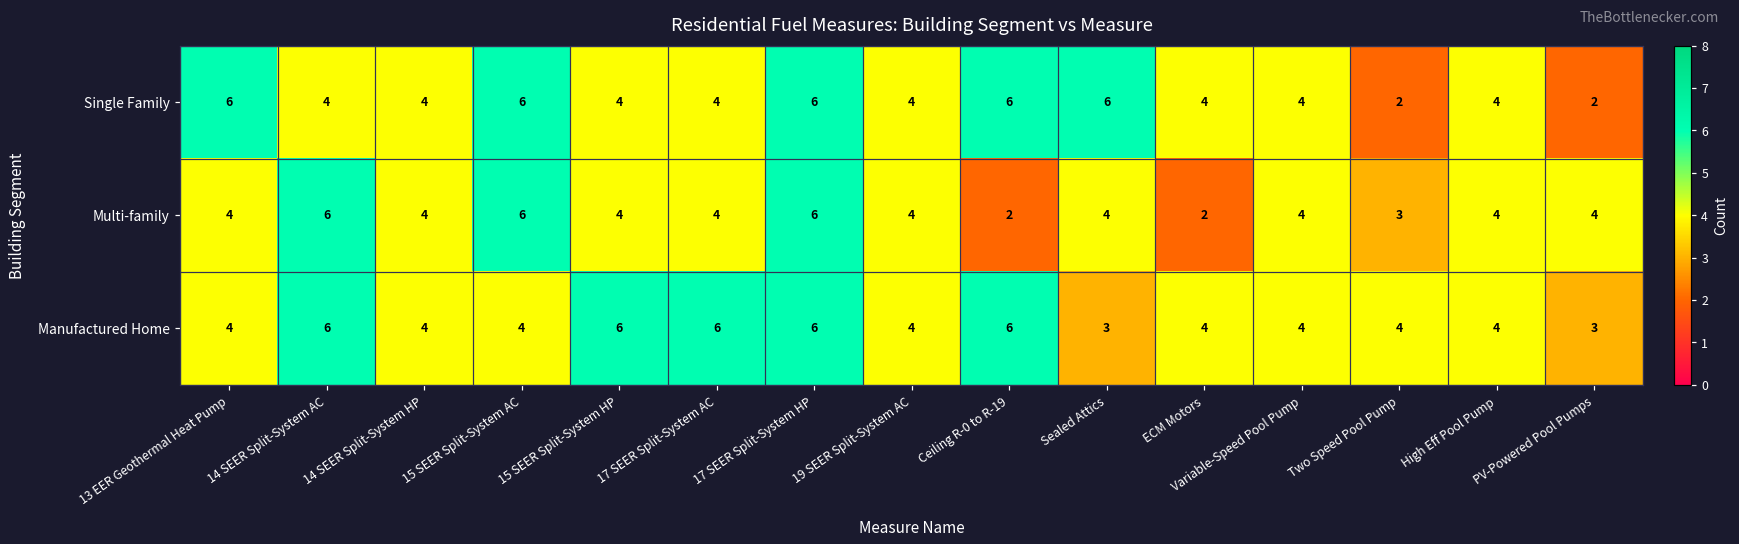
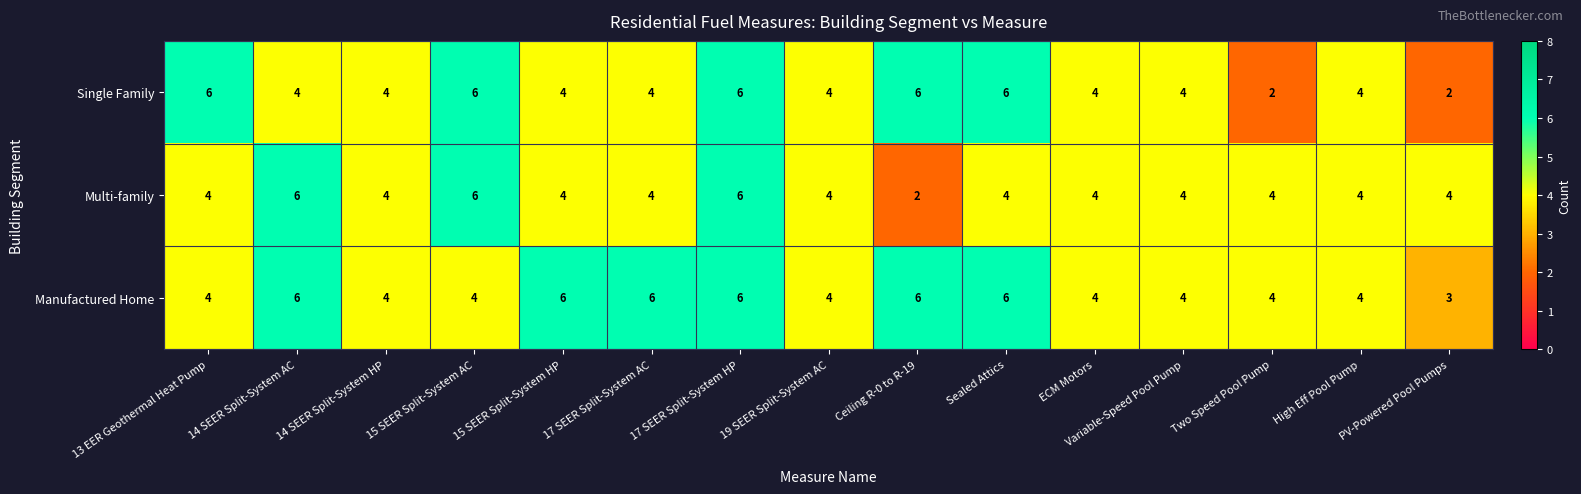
Multi-family, ECM Motors: 2 -> 4
Multi-family, Two Speed Pool Pump: 3 -> 4
Manufactured Home, Sealed Attics: 3 -> 6
